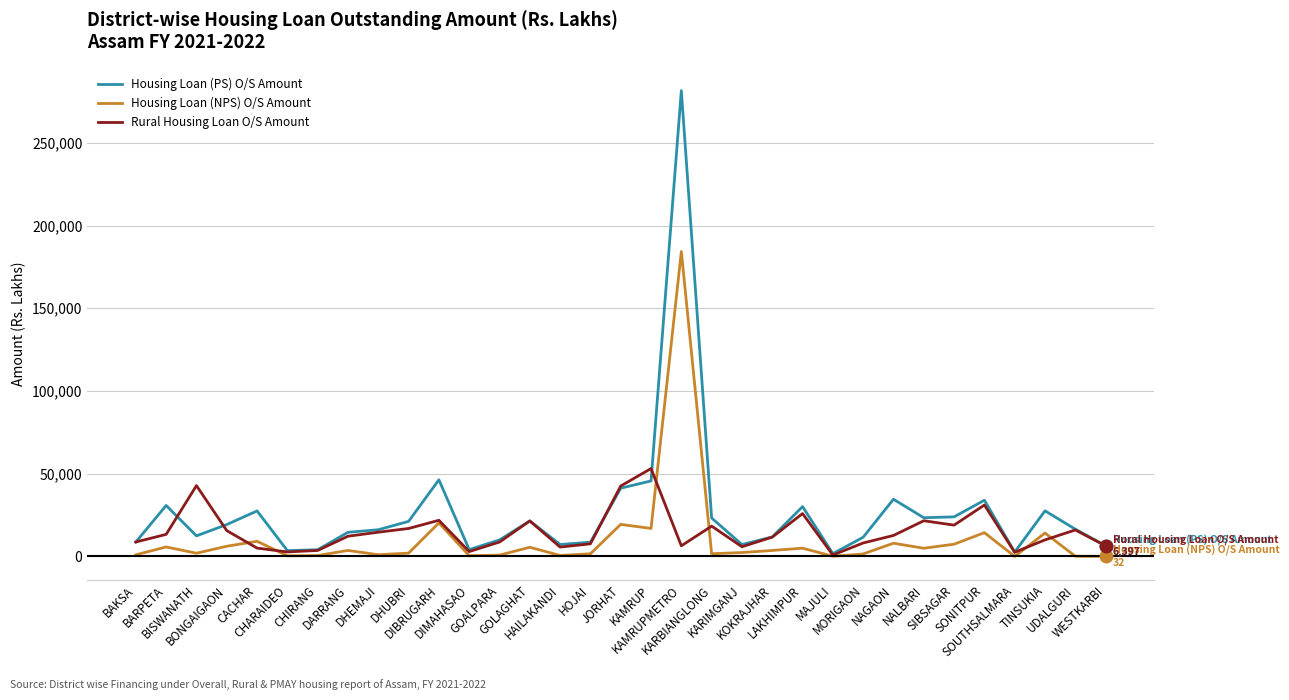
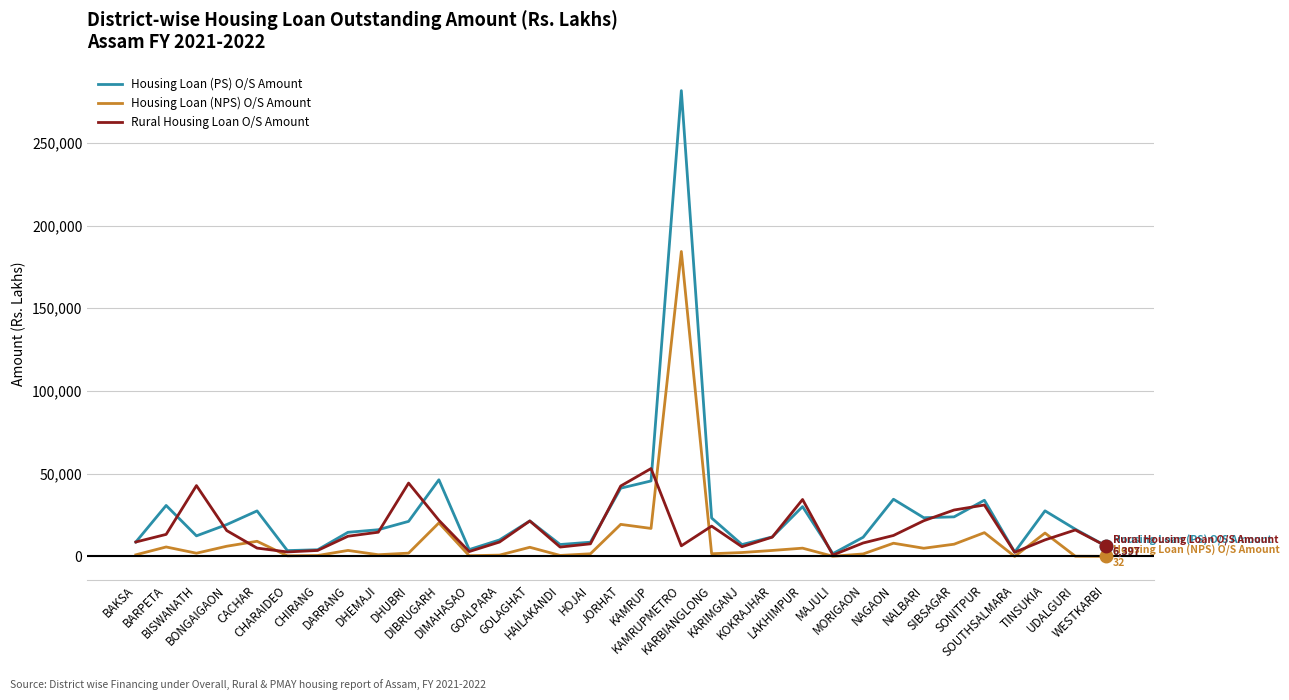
Rural Housing Loan O/S Amount, DHUBRI: 17,000 -> 44,000
Rural Housing Loan O/S Amount, LAKHIMPUR: 26,000 -> 34,000
Rural Housing Loan O/S Amount, SIBSAGAR: 19,000 -> 28,000
